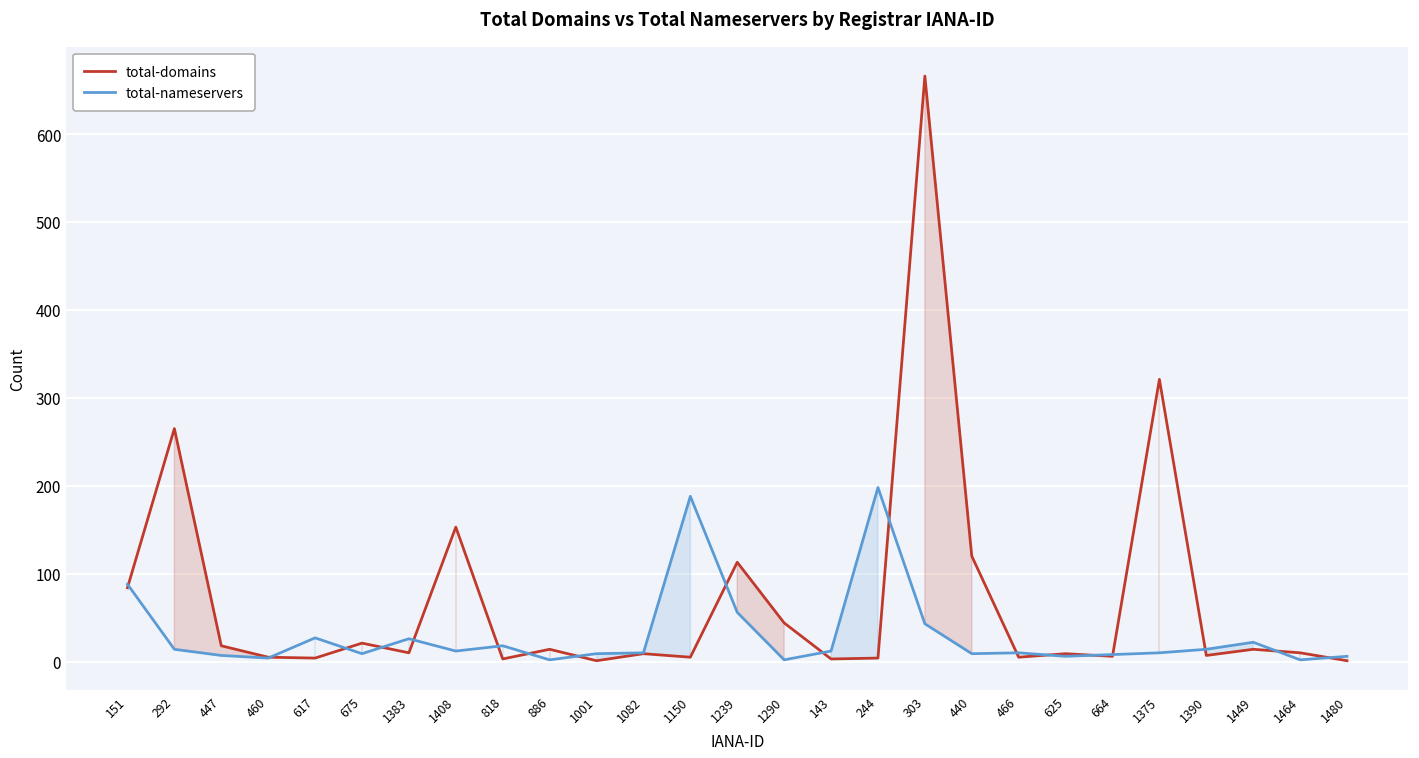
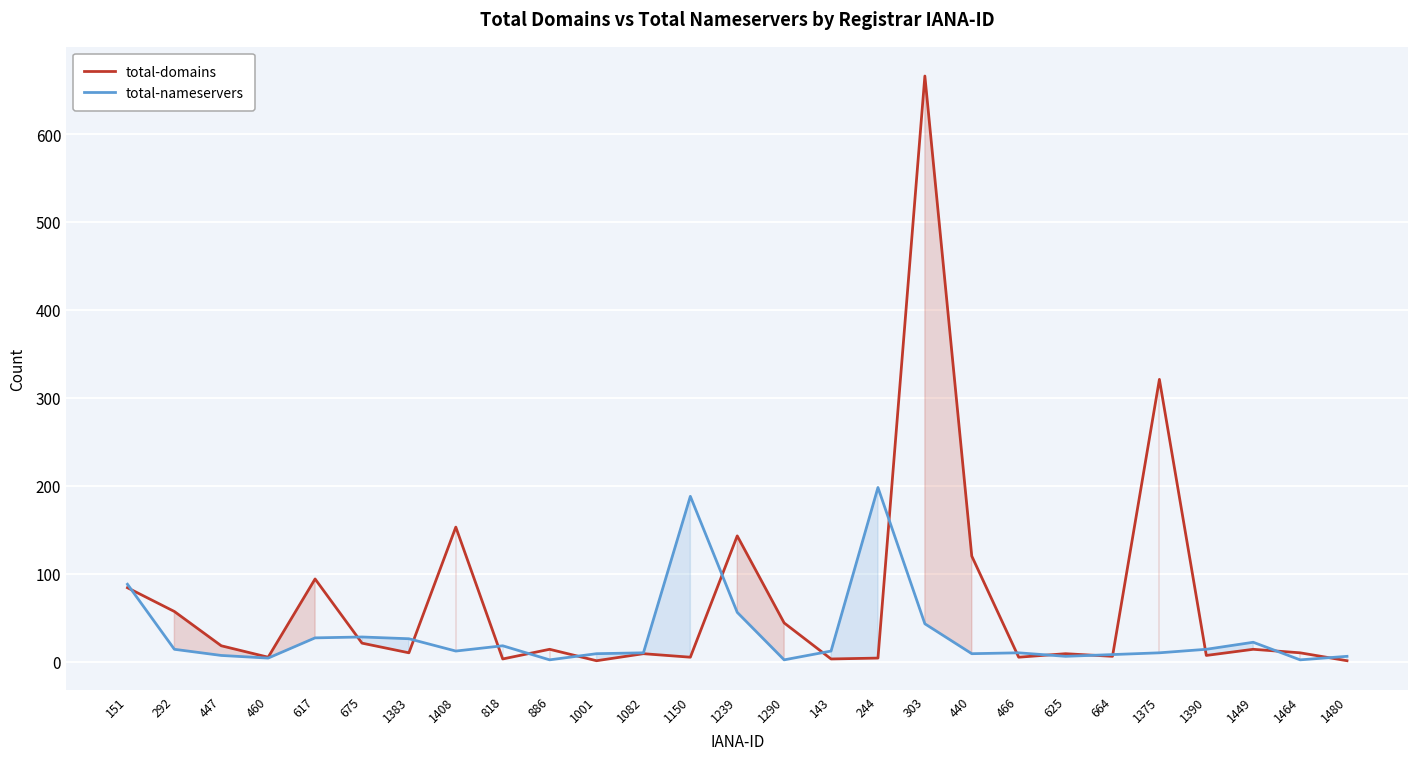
total-domains, 292: 270 -> 60
total-domains, 617: 0 -> 90
total-nameservers, 675: 10 -> 30
total-domains, 1239: 110 -> 140
